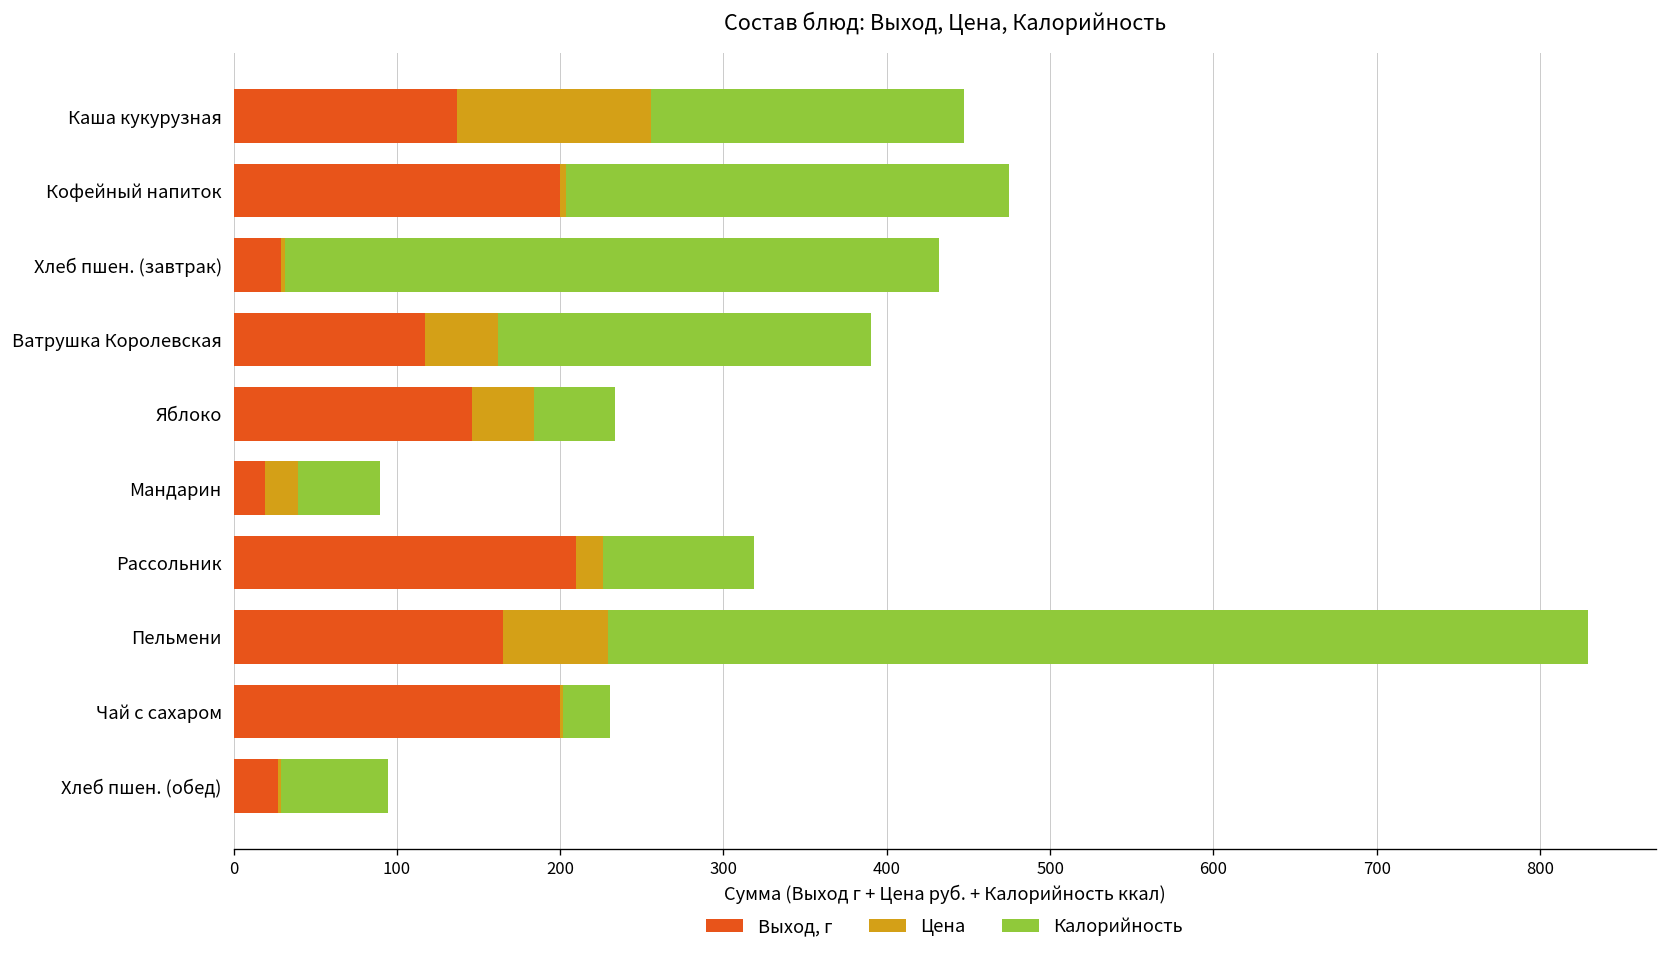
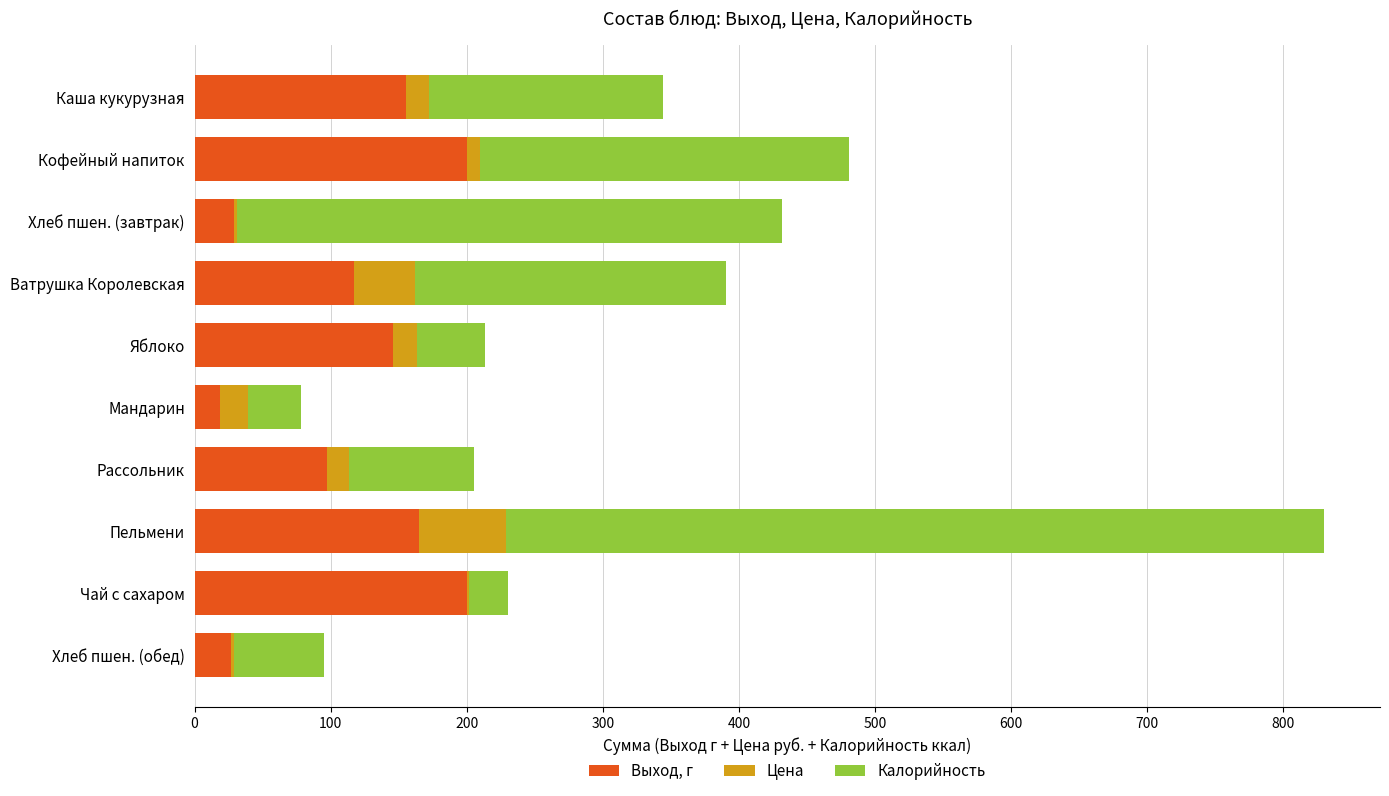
Выход, г, Каша кукурузная: 137 -> 155
Цена, Каша кукурузная: 118 -> 17
Калорийность, Каша кукурузная: 192 -> 172
Цена, Кофейный напиток: 4 -> 10
Цена, Яблоко: 38 -> 18
Калорийность, Мандарин: 50 -> 39
Выход, г, Рассольник: 210 -> 97
